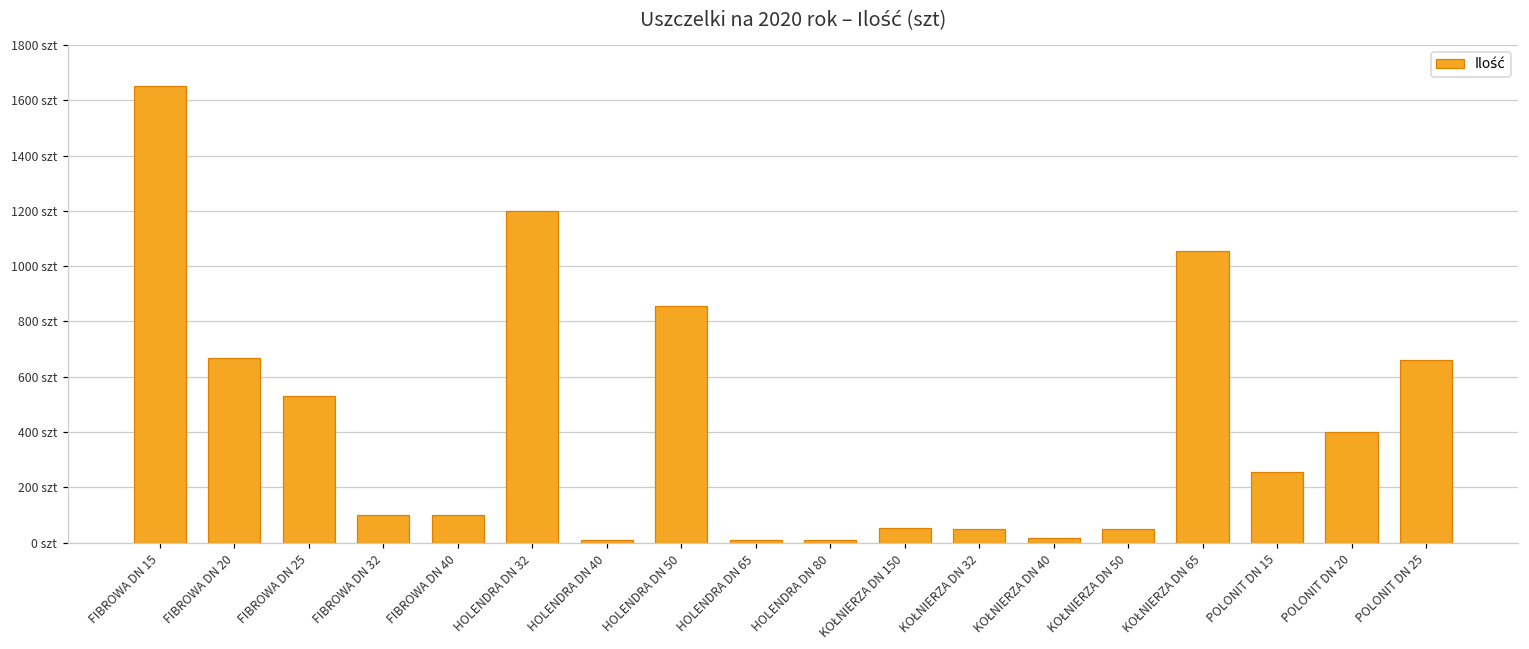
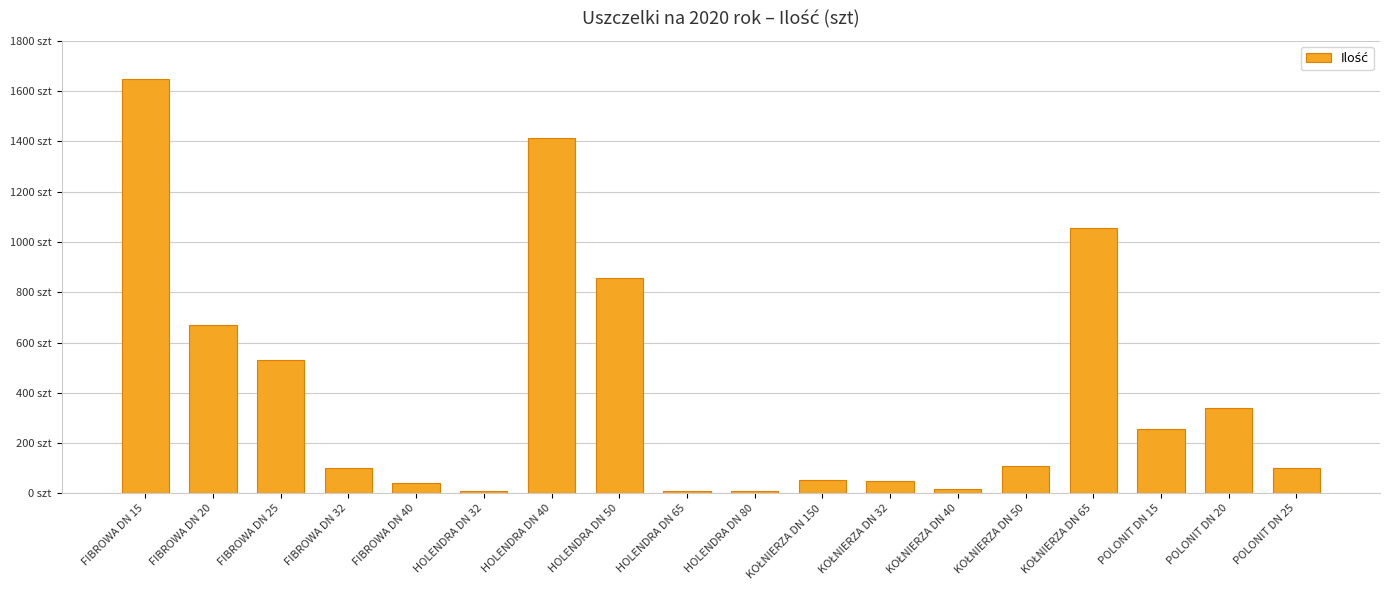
FIBROWA DN 40: 100 szt -> 40 szt
HOLENDRA DN 32: 1200 szt -> 10 szt
HOLENDRA DN 40: 10 szt -> 1410 szt
KOŁNIERZA DN 50: 50 szt -> 110 szt
POLONIT DN 20: 400 szt -> 340 szt
POLONIT DN 25: 660 szt -> 100 szt
